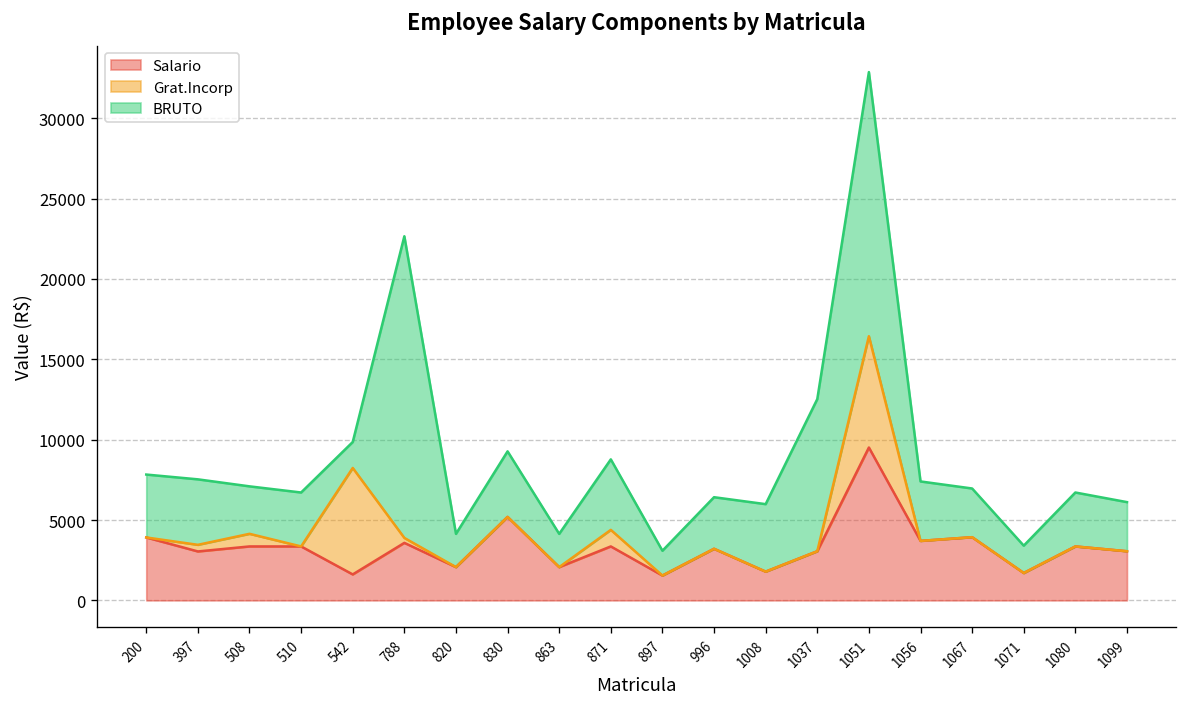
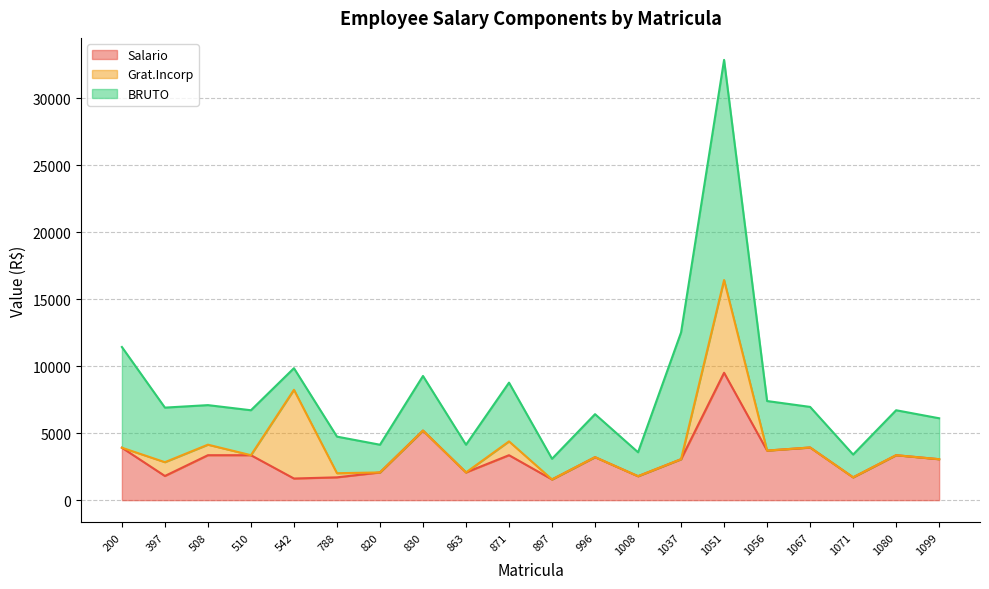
BRUTO, 200: 3900 -> 7500
Salario, 397: 3000 -> 1800
Grat.Incorp, 397: 400 -> 1000
Salario, 788: 3600 -> 1700
BRUTO, 788: 18800 -> 2700
BRUTO, 1008: 4200 -> 1800
